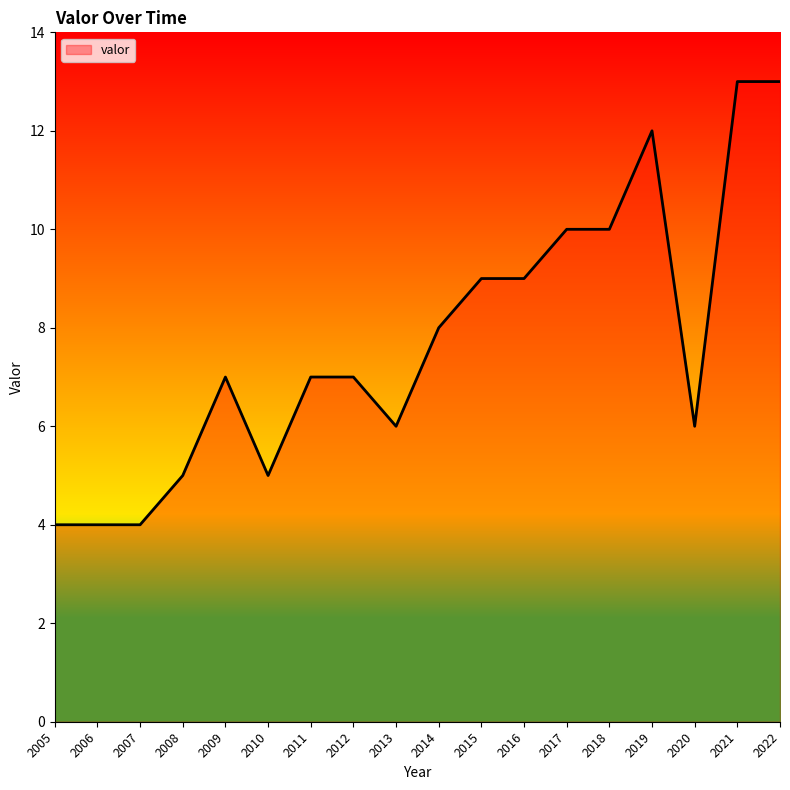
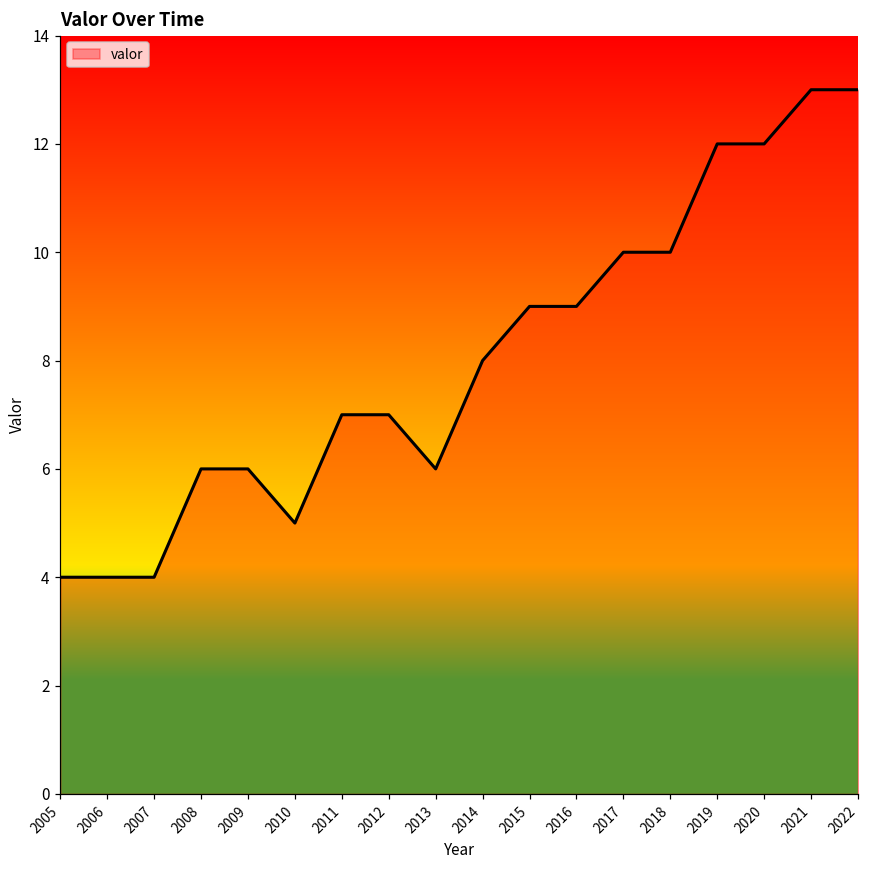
2008: 5 -> 6
2009: 7 -> 6
2020: 6 -> 12
